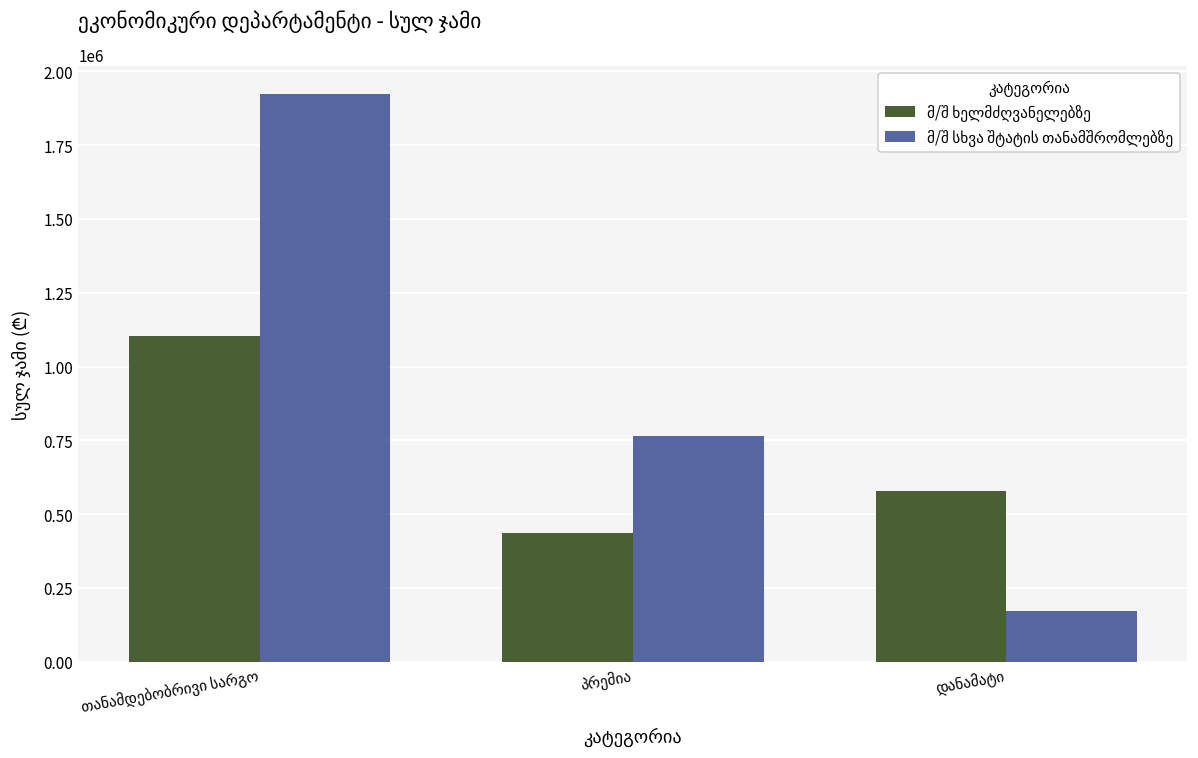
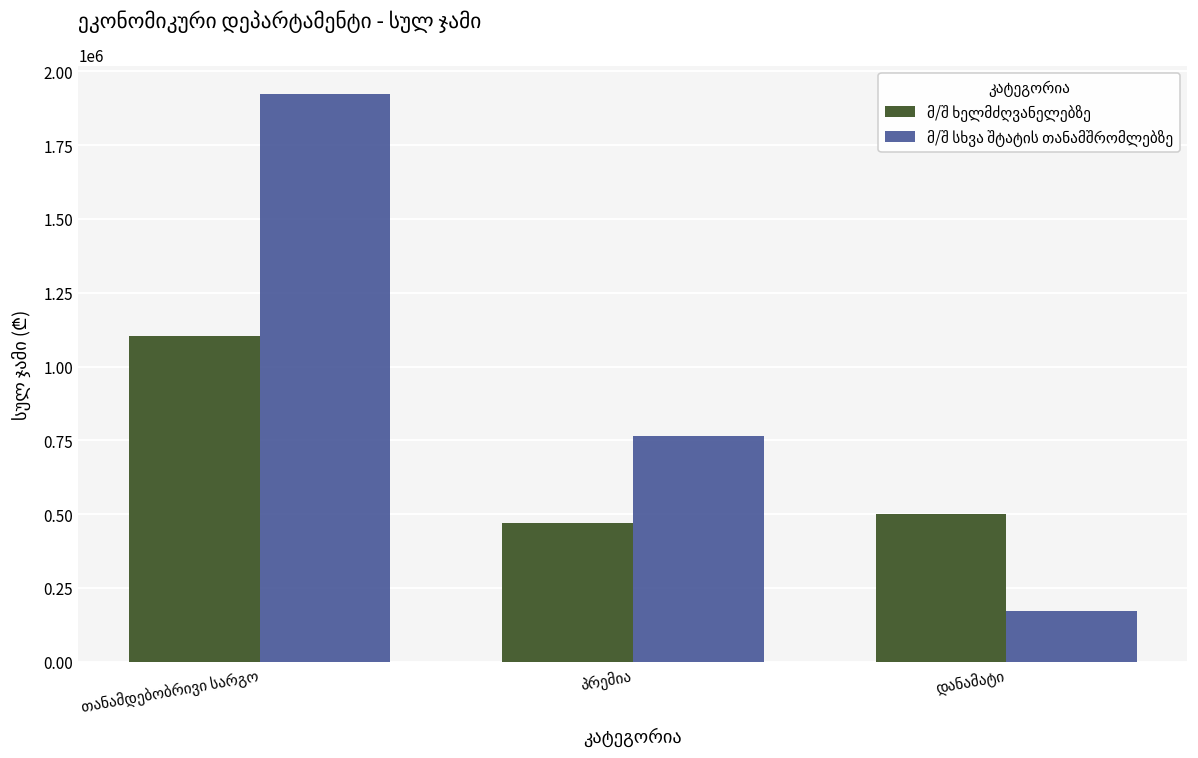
მ/შ ხელმძღვანელებზე, პრემია: 440000 -> 470000
მ/შ ხელმძღვანელებზე, დანამატი: 580000 -> 500000
